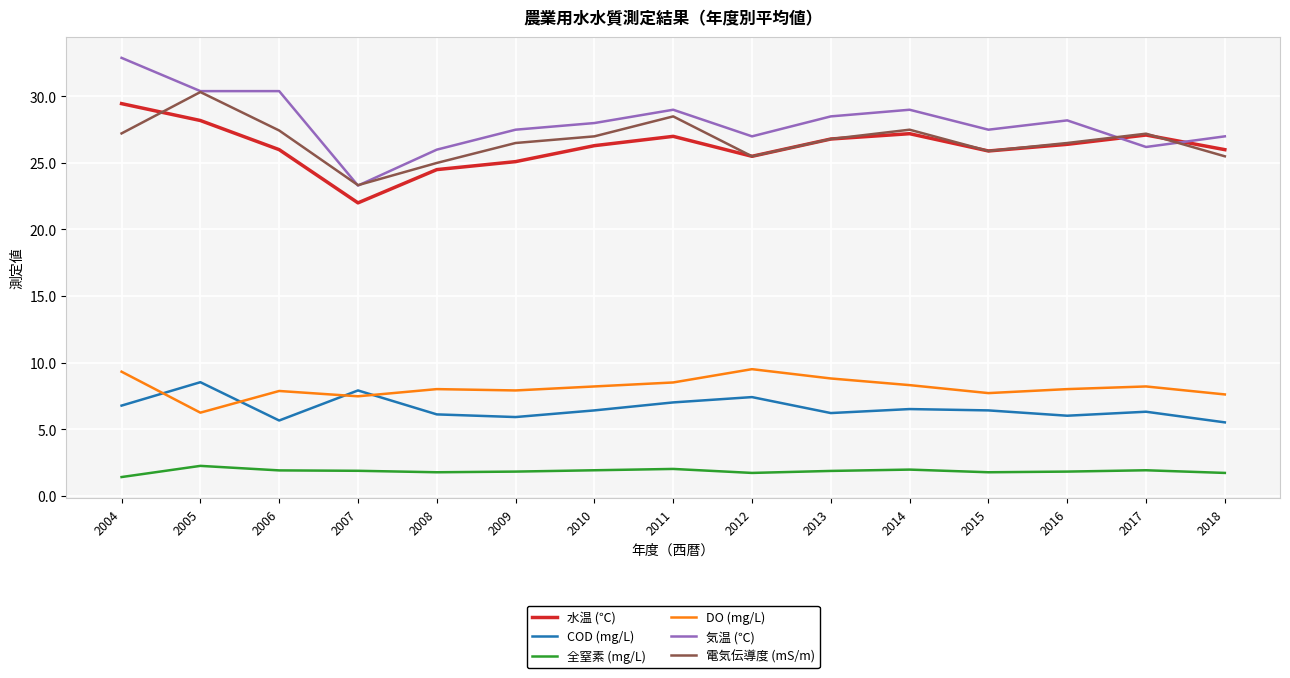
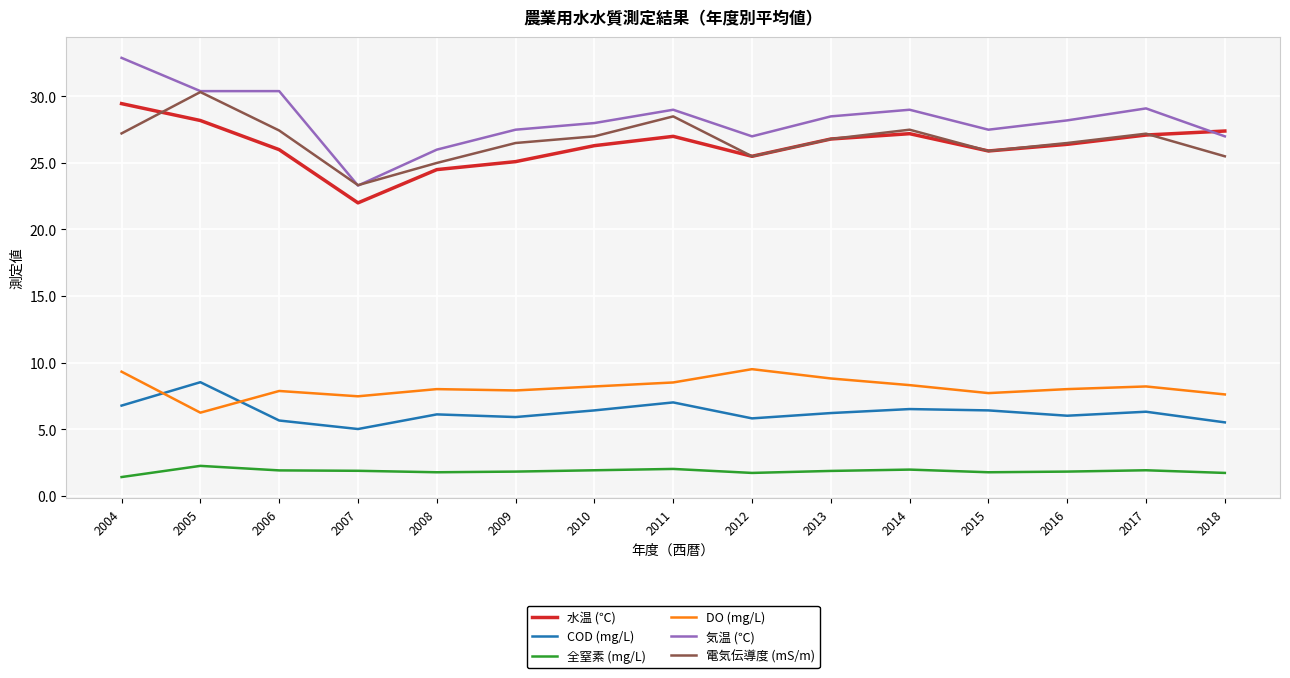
COD (mg/L), 2007: 7.9 -> 5.0
COD (mg/L), 2012: 7.4 -> 5.8
気温 (℃), 2017: 26.2 -> 29.1
水温 (℃), 2018: 26.0 -> 27.4
